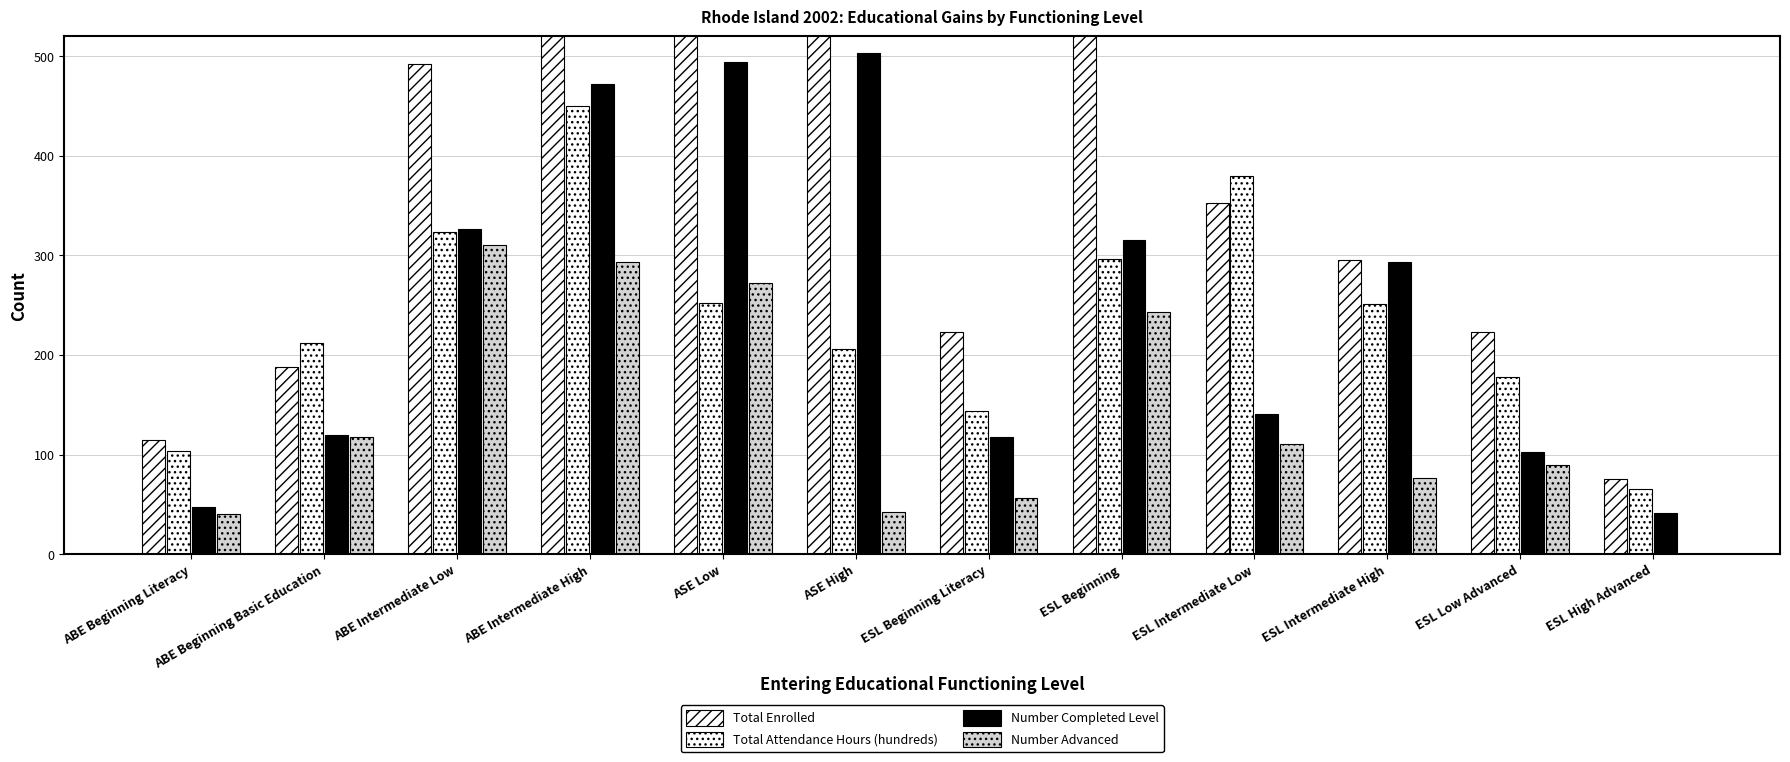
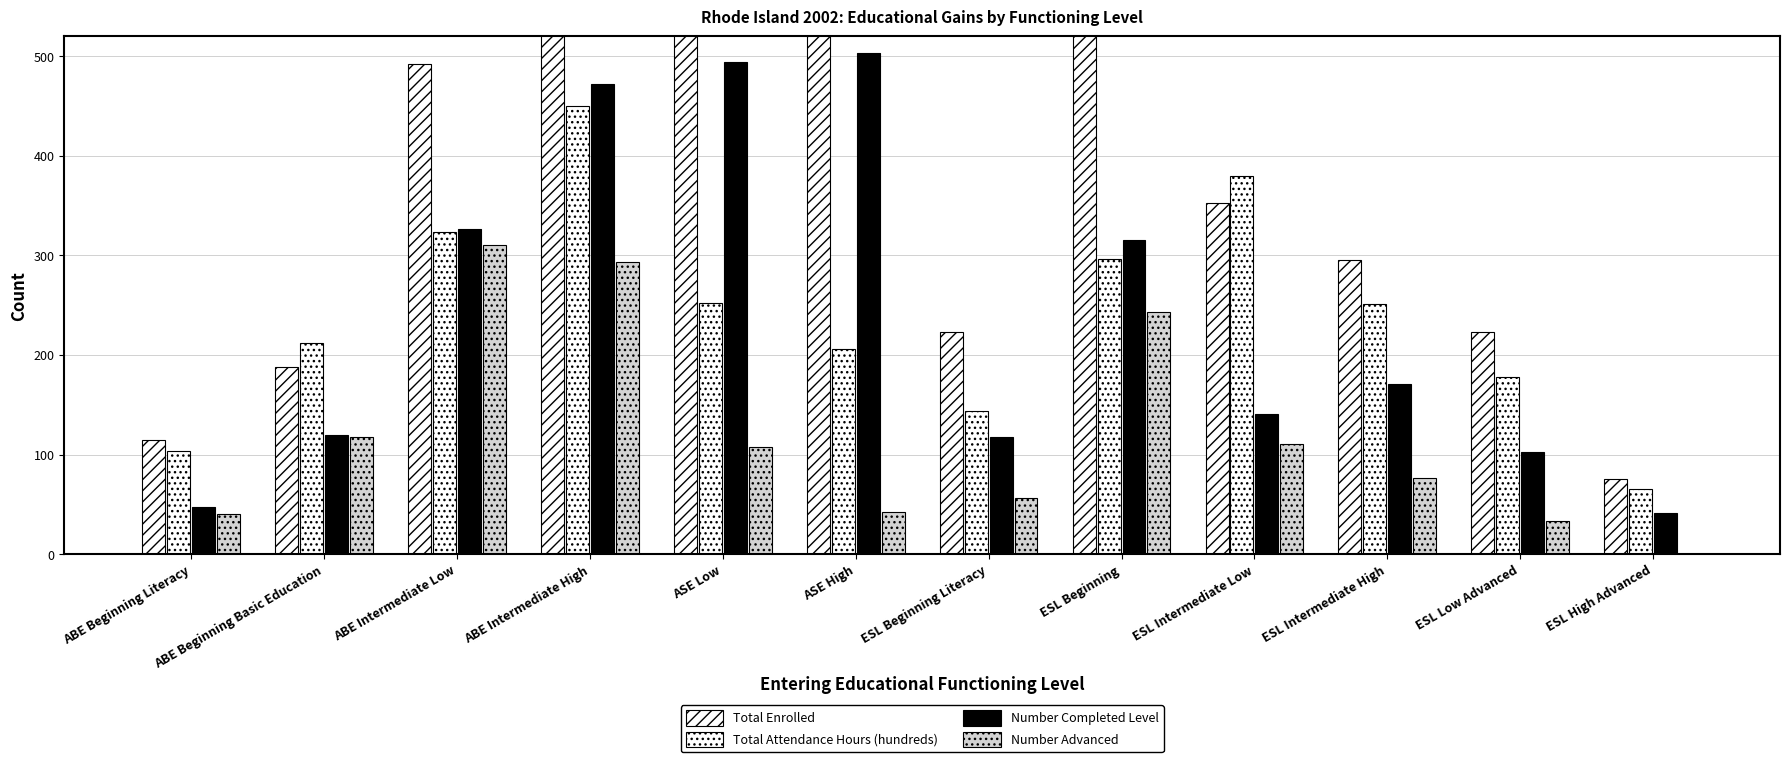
Number Advanced, ASE Low: 270 -> 110
Number Completed Level, ESL Intermediate High: 290 -> 170
Number Advanced, ESL Low Advanced: 90 -> 30
